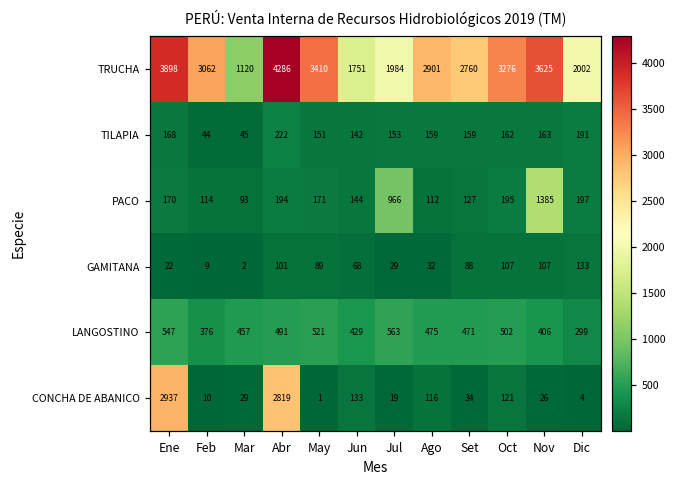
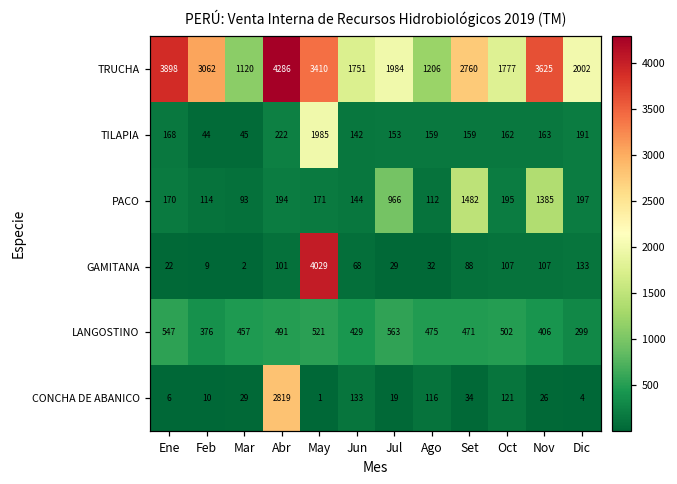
TRUCHA, Ago: 2901 -> 1206
TRUCHA, Oct: 3276 -> 1777
TILAPIA, May: 151 -> 1985
PACO, Set: 127 -> 1482
GAMITANA, May: 89 -> 4029
CONCHA DE ABANICO, Ene: 2937 -> 6
